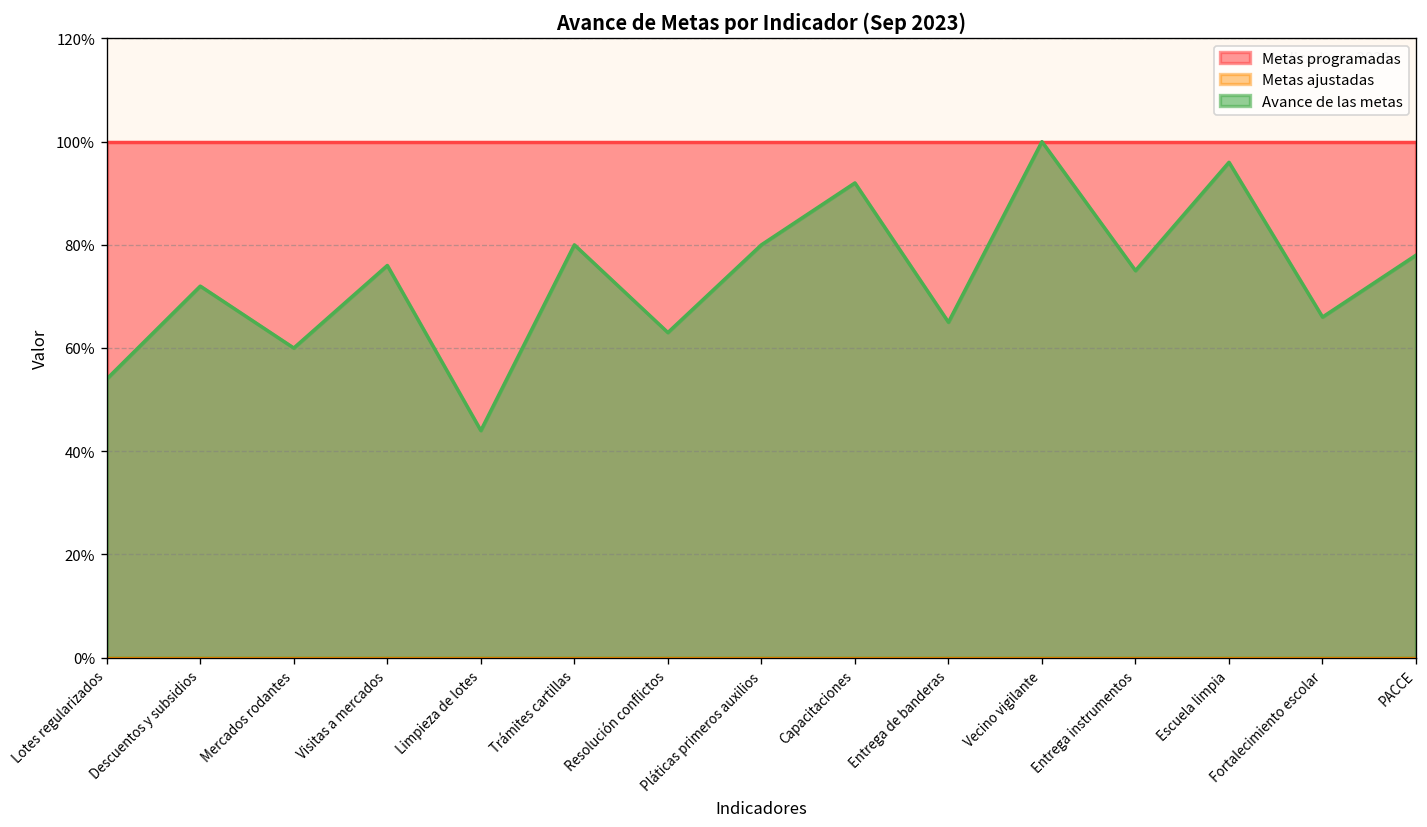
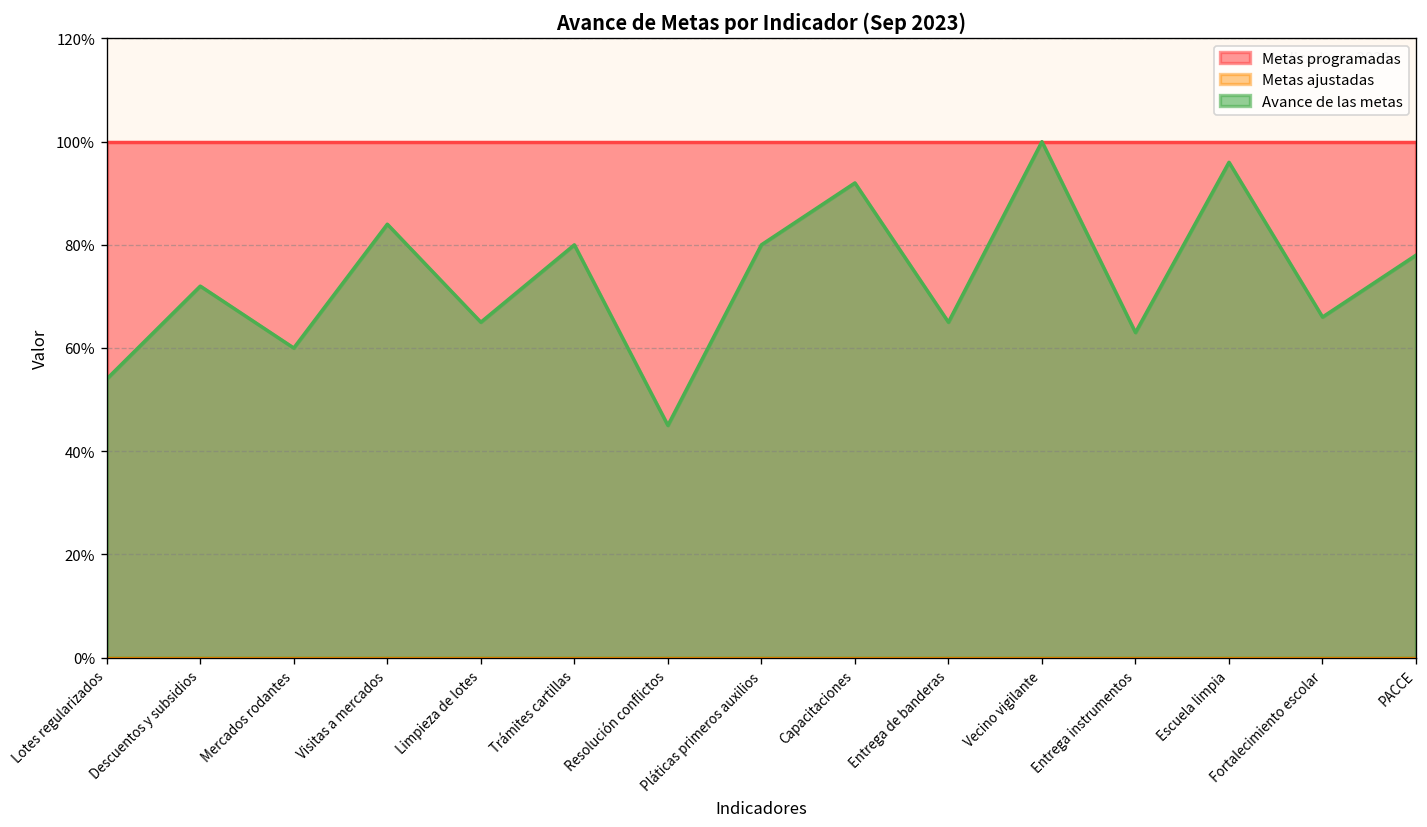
Avance de las metas, Visitas a mercados: 76% -> 84%
Avance de las metas, Limpieza de lotes: 44% -> 65%
Avance de las metas, Resolución conflictos: 63% -> 45%
Avance de las metas, Entrega instrumentos: 75% -> 63%
